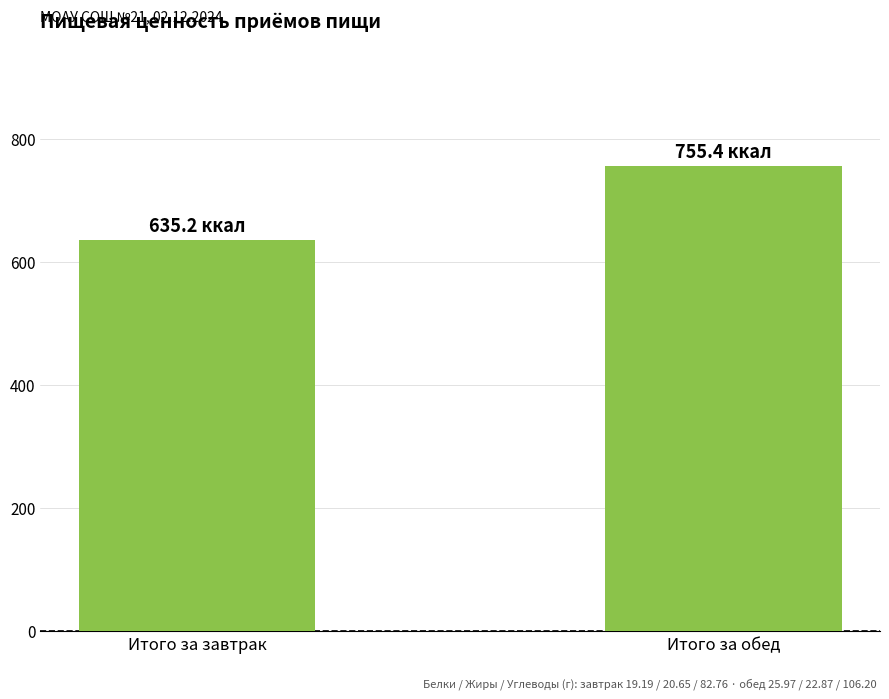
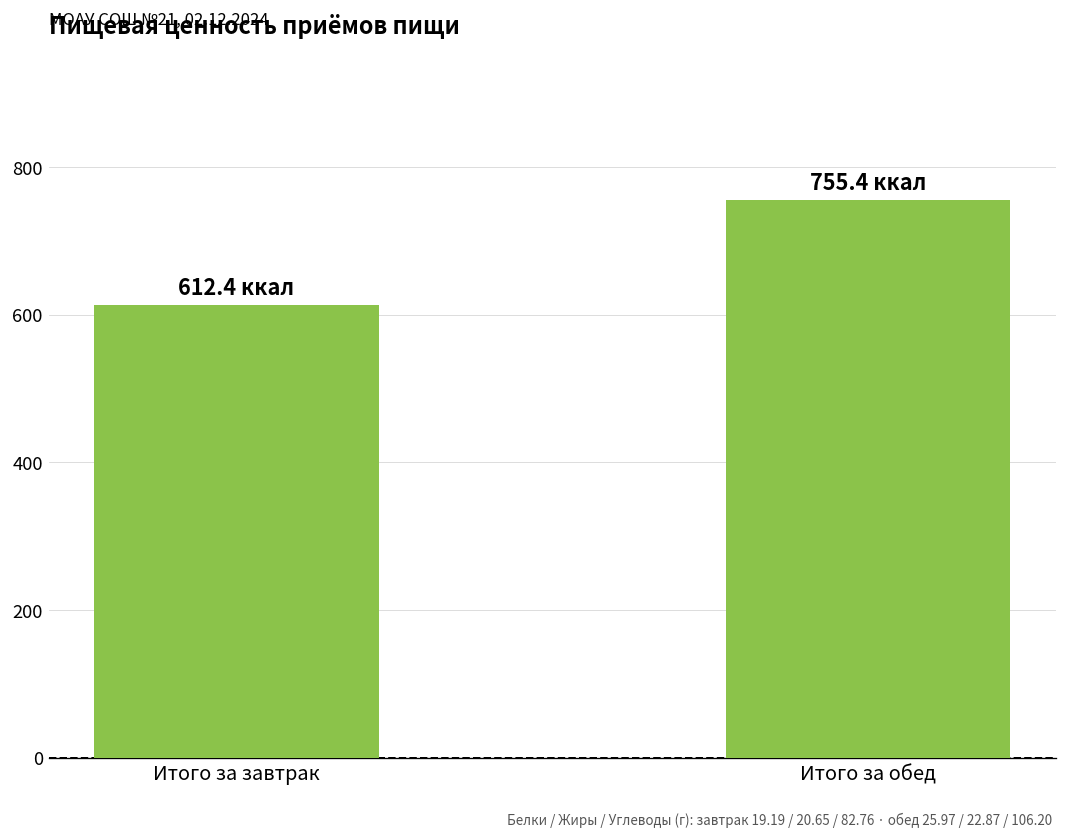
Итого за завтрак: 635.2 -> 612.4
